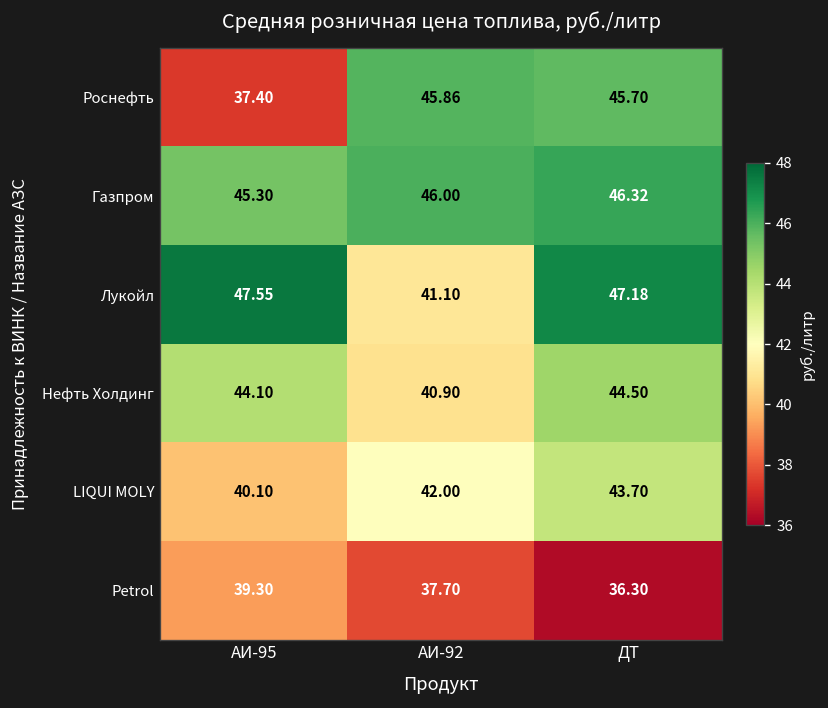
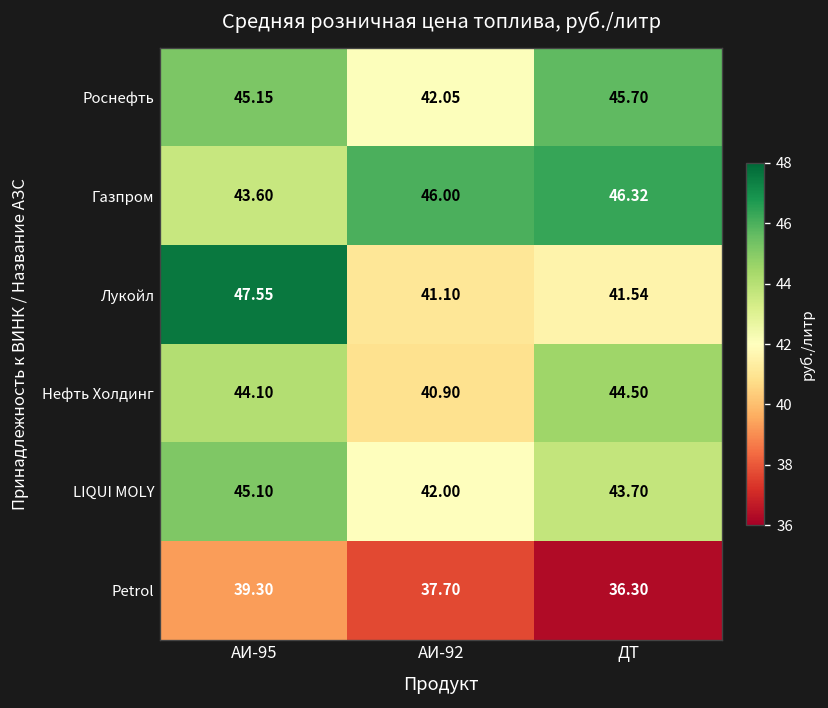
Роснефть, АИ-95: 37.40 -> 45.15
Роснефть, АИ-92: 45.86 -> 42.05
Газпром, АИ-95: 45.30 -> 43.60
Лукойл, ДТ: 47.18 -> 41.54
LIQUI MOLY, АИ-95: 40.10 -> 45.10
